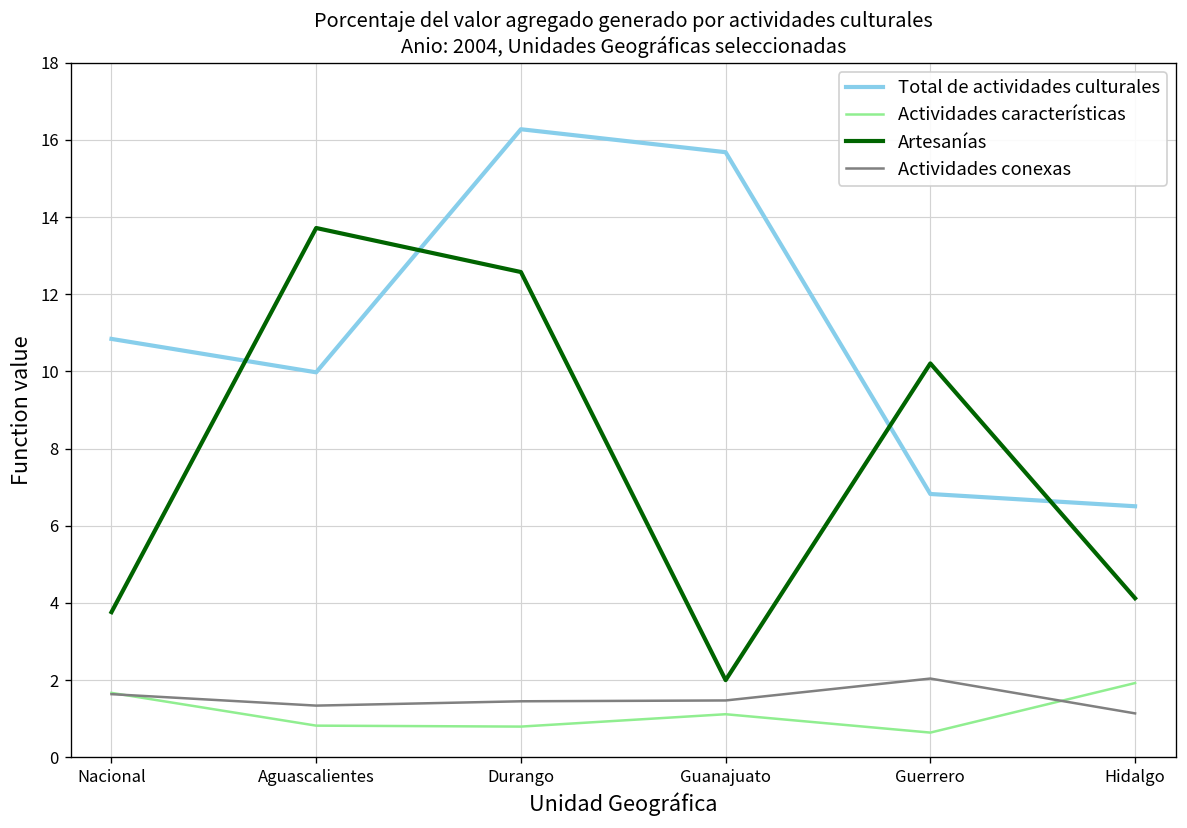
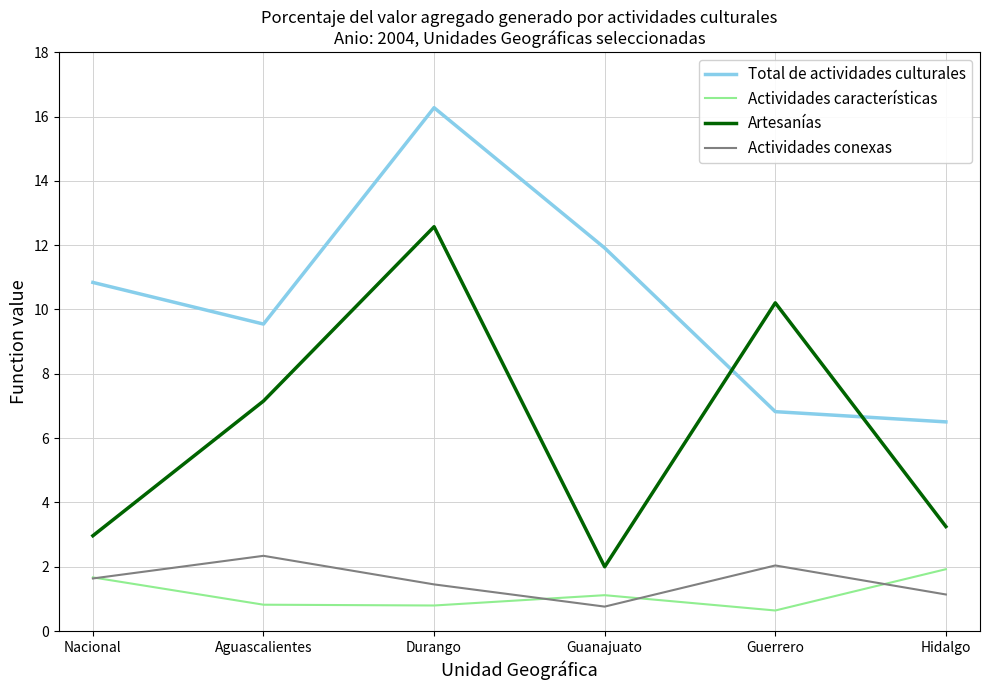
Artesanías, Nacional: 3.8 -> 3.0
Total de actividades culturales, Aguascalientes: 10.0 -> 9.5
Artesanías, Aguascalientes: 13.7 -> 7.2
Actividades conexas, Aguascalientes: 1.3 -> 2.3
Total de actividades culturales, Guanajuato: 15.7 -> 11.9
Actividades conexas, Guanajuato: 1.5 -> 0.8
Artesanías, Hidalgo: 4.1 -> 3.3
